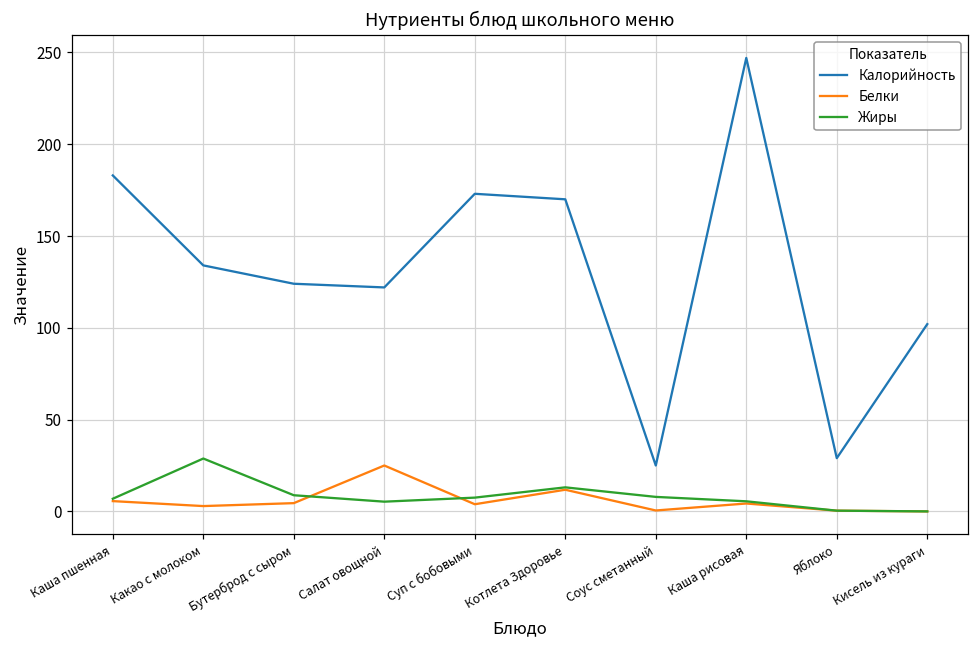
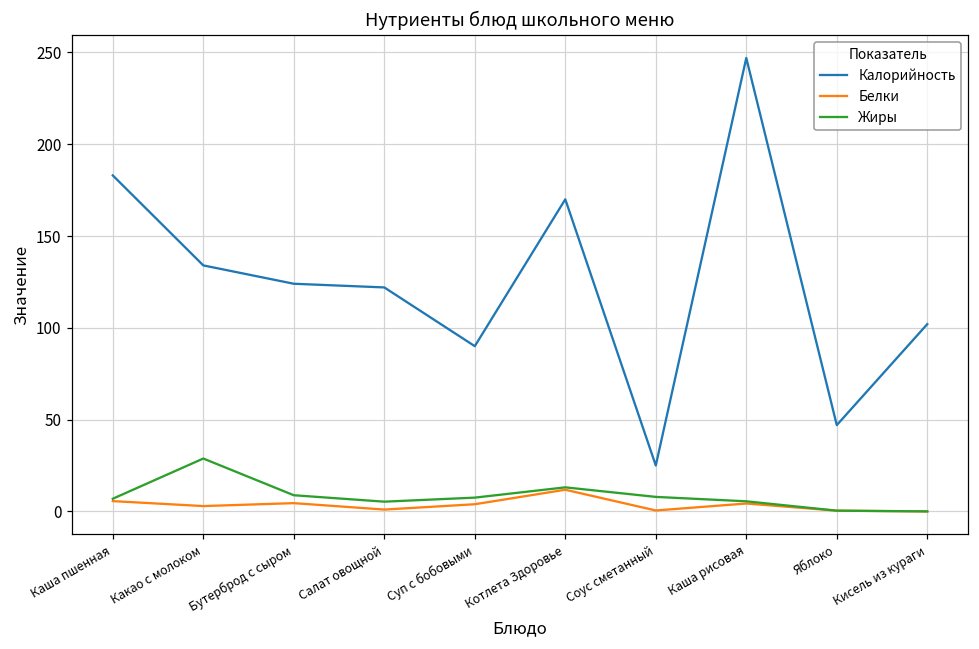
Белки, Салат овощной: 25 -> 1
Калорийность, Суп с бобовыми: 173 -> 90
Калорийность, Яблоко: 29 -> 47
